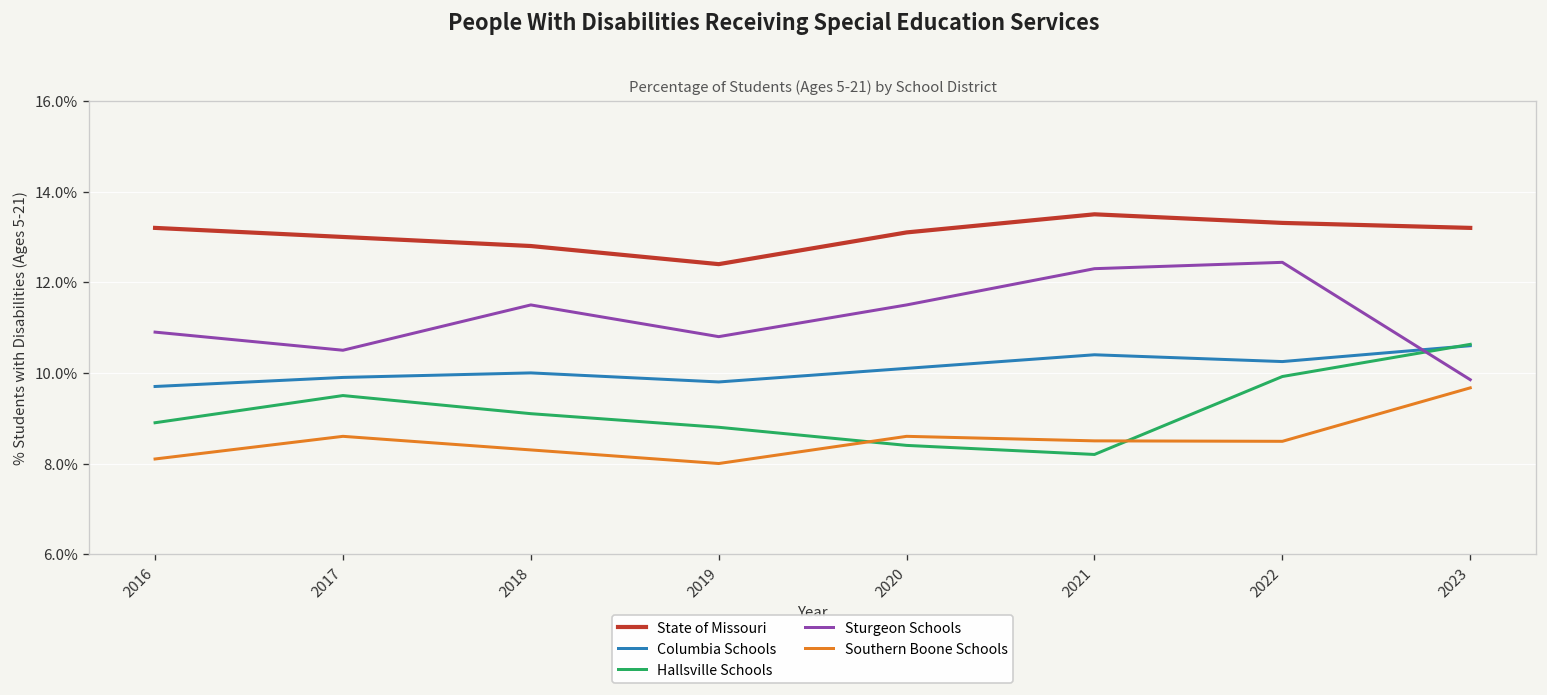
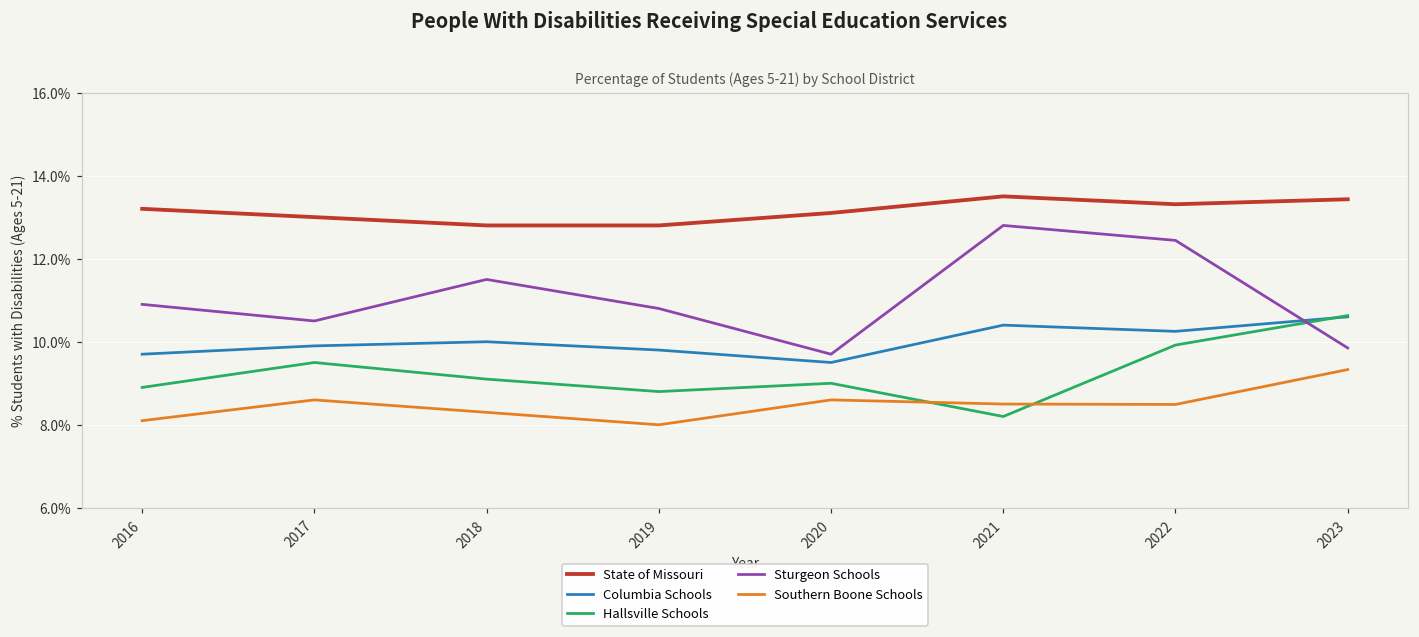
State of Missouri, 2019: 12.4% -> 12.8%
Columbia Schools, 2020: 10.1% -> 9.5%
Hallsville Schools, 2020: 8.4% -> 9.0%
Sturgeon Schools, 2020: 11.5% -> 9.7%
Sturgeon Schools, 2021: 12.3% -> 12.8%
State of Missouri, 2023: 13.2% -> 13.4%
Southern Boone Schools, 2023: 9.7% -> 9.3%
